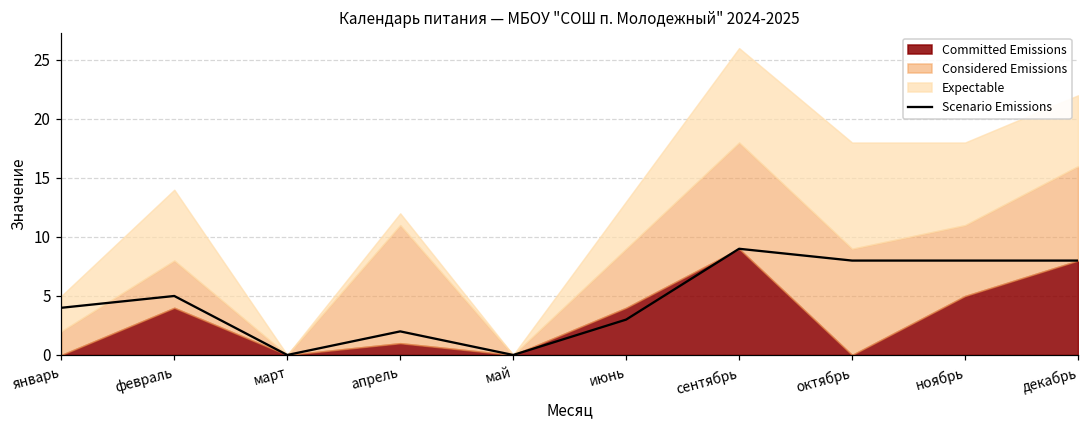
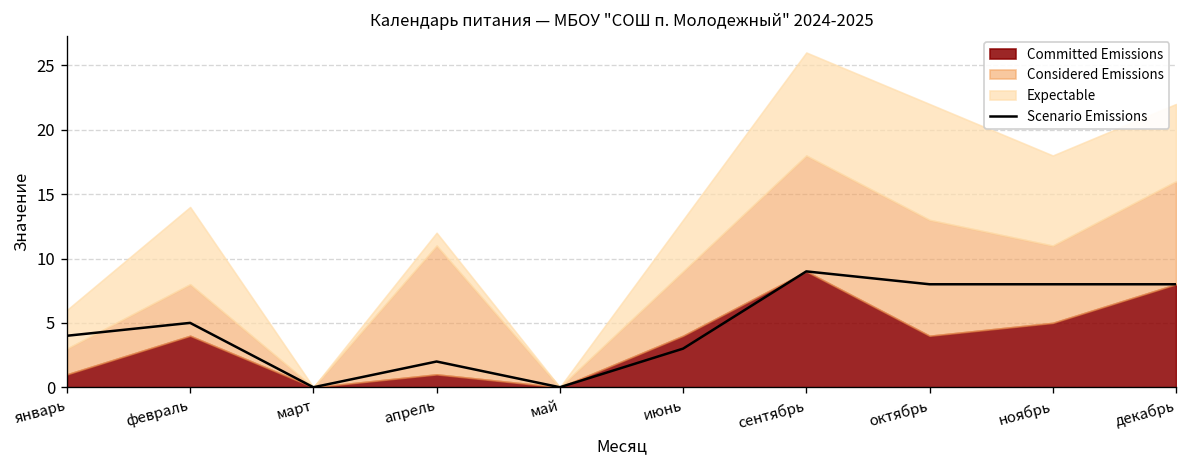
Committed Emissions, январь: 0 -> 1
Committed Emissions, октябрь: 0 -> 4
